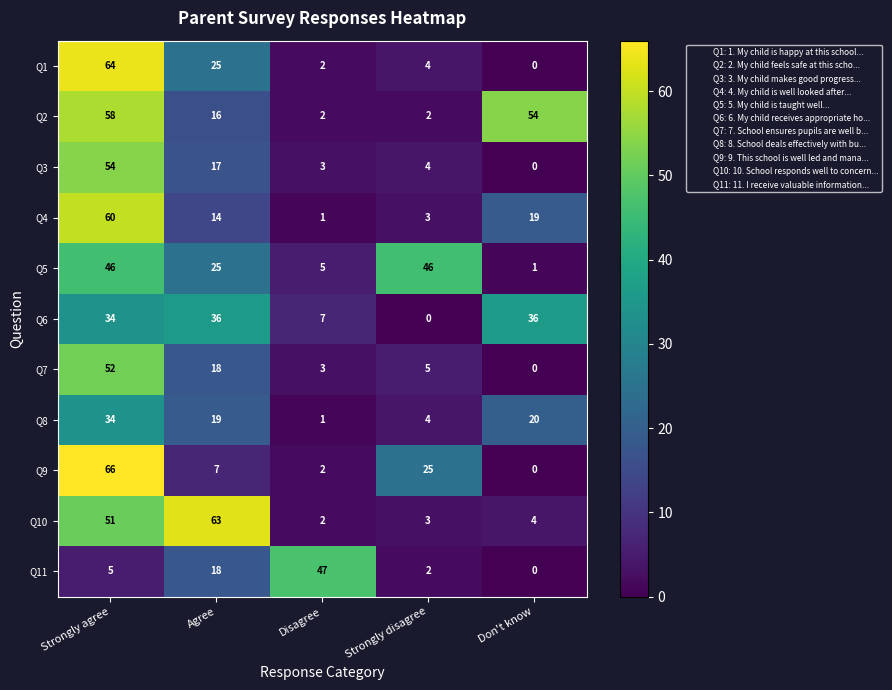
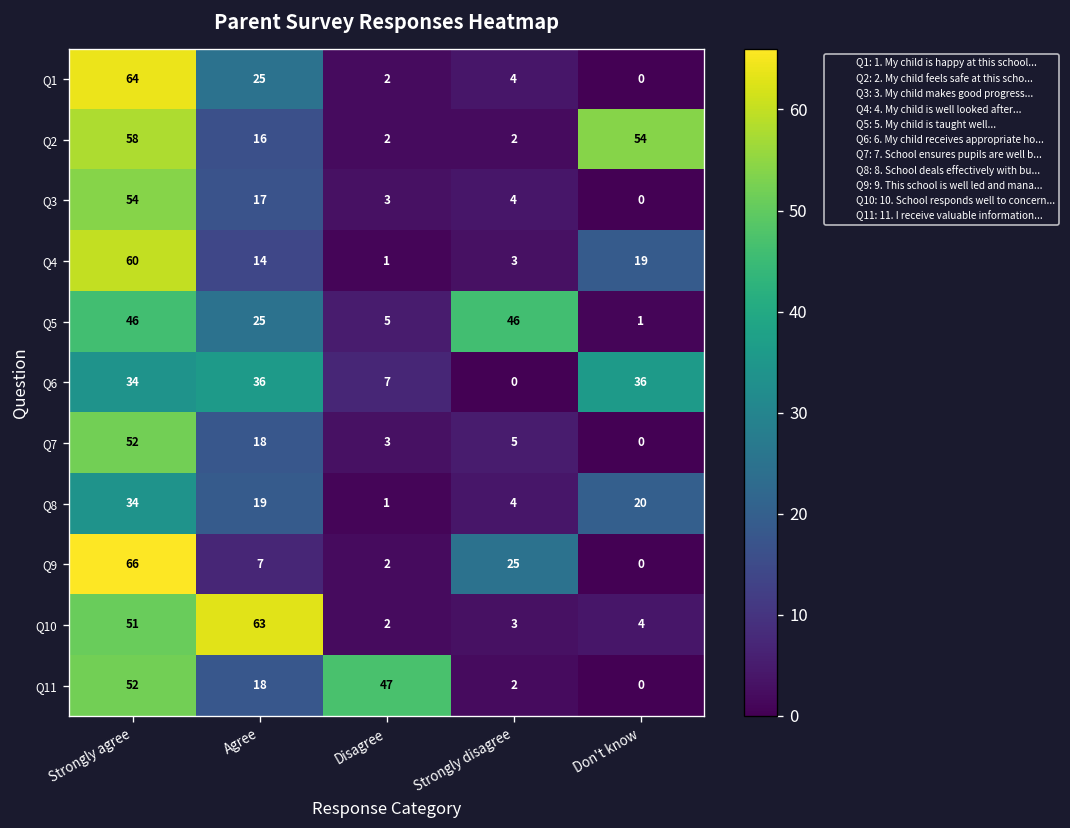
Q11, Strongly agree: 5 -> 52
